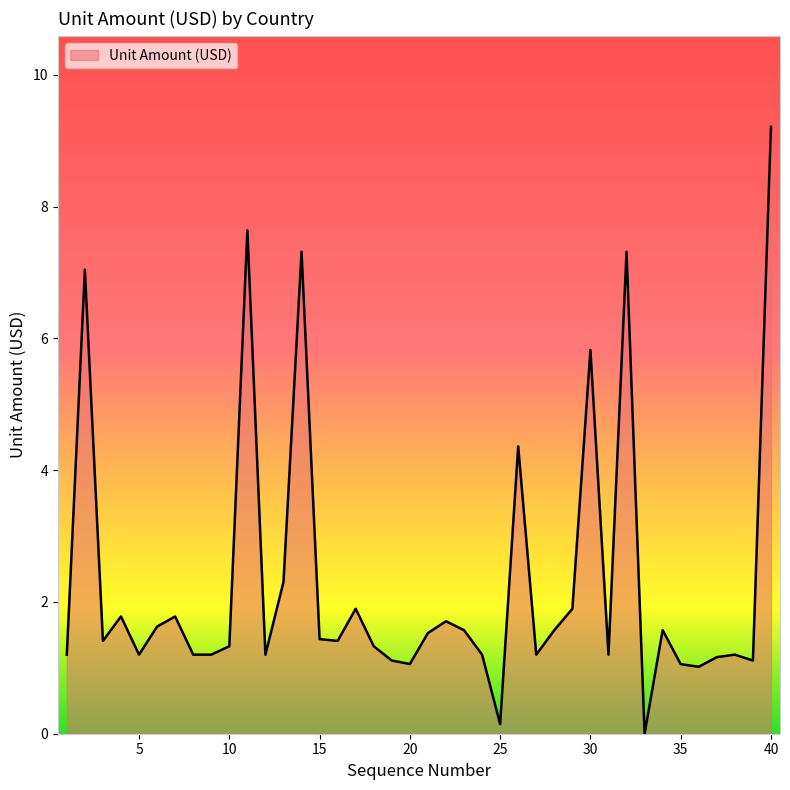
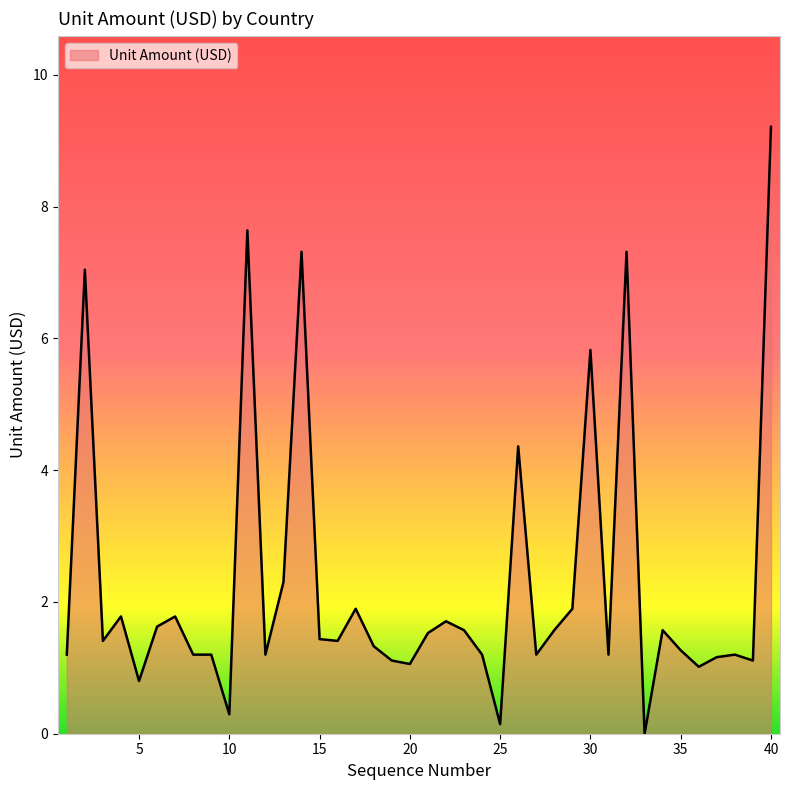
5: 1.2 -> 0.8
10: 1.3 -> 0.3
35: 1.1 -> 1.3
